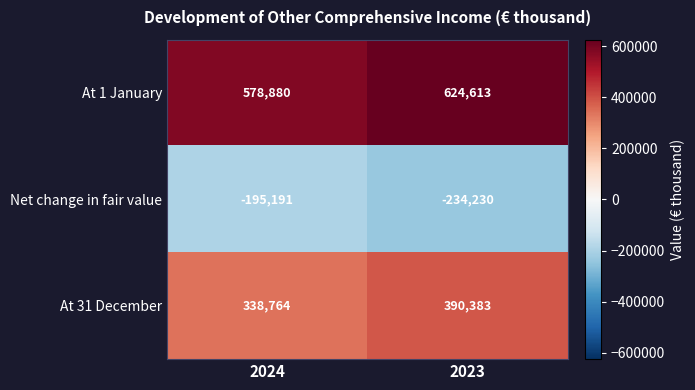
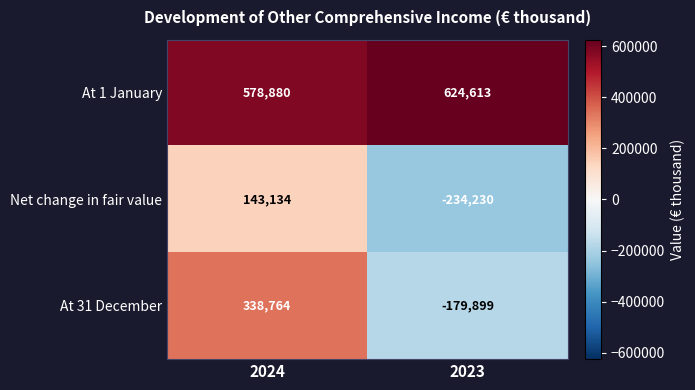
Net change in fair value, 2024: -195,191 -> 143,134
At 31 December, 2023: 390,383 -> -179,899
